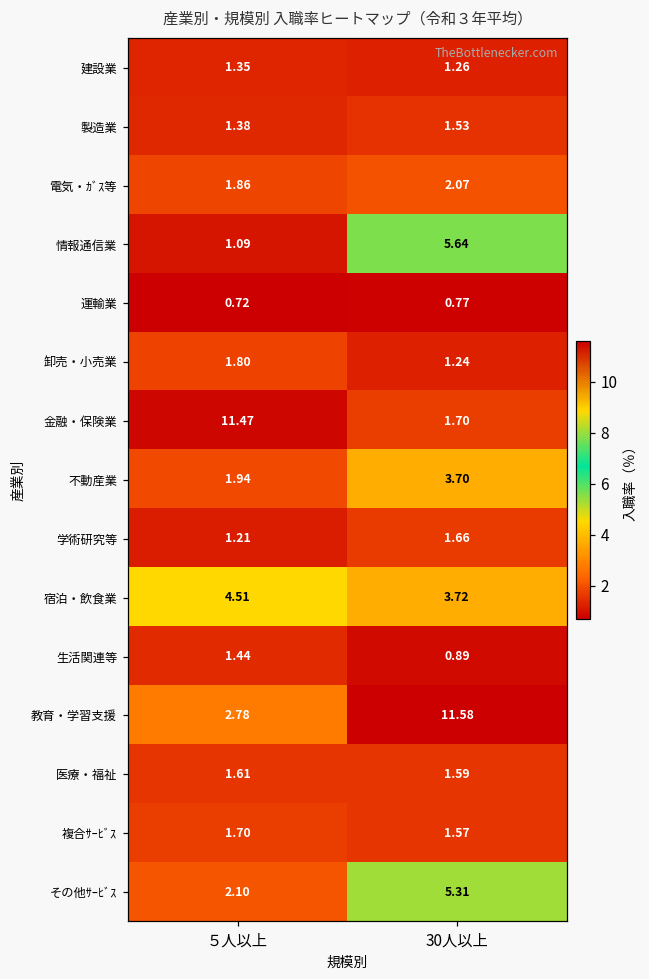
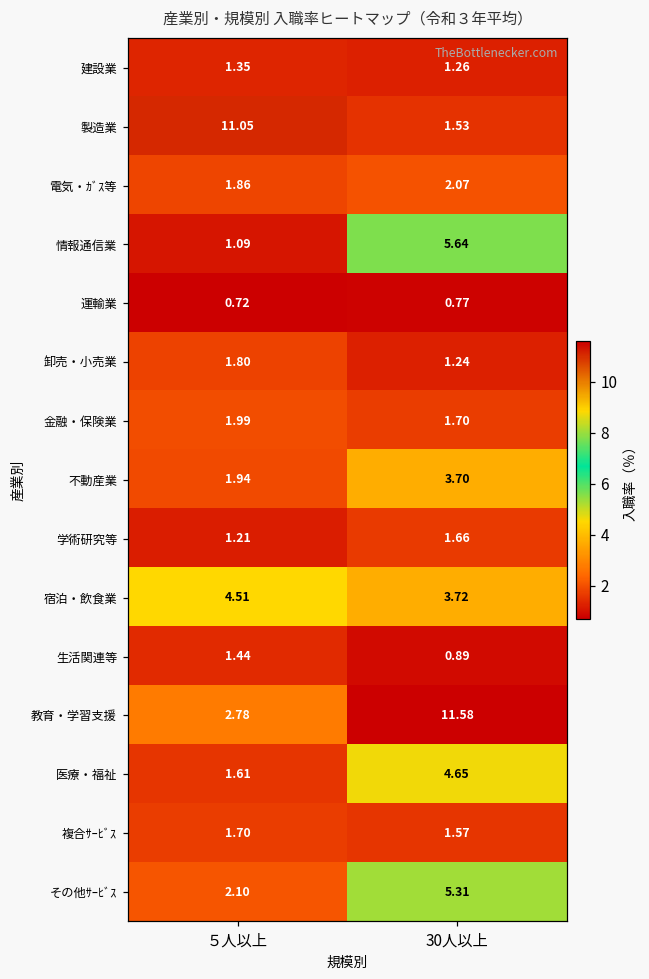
製造業, ５人以上: 1.38 -> 11.05
金融・保険業, ５人以上: 11.47 -> 1.99
医療・福祉, 30人以上: 1.59 -> 4.65
